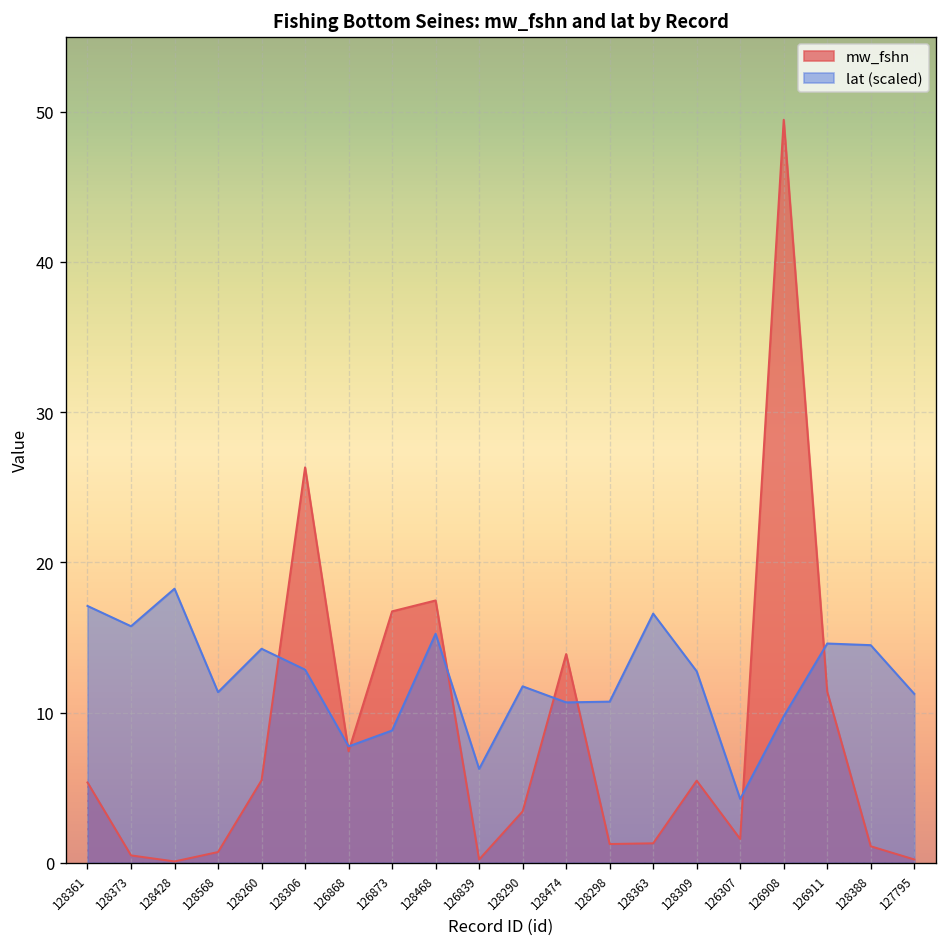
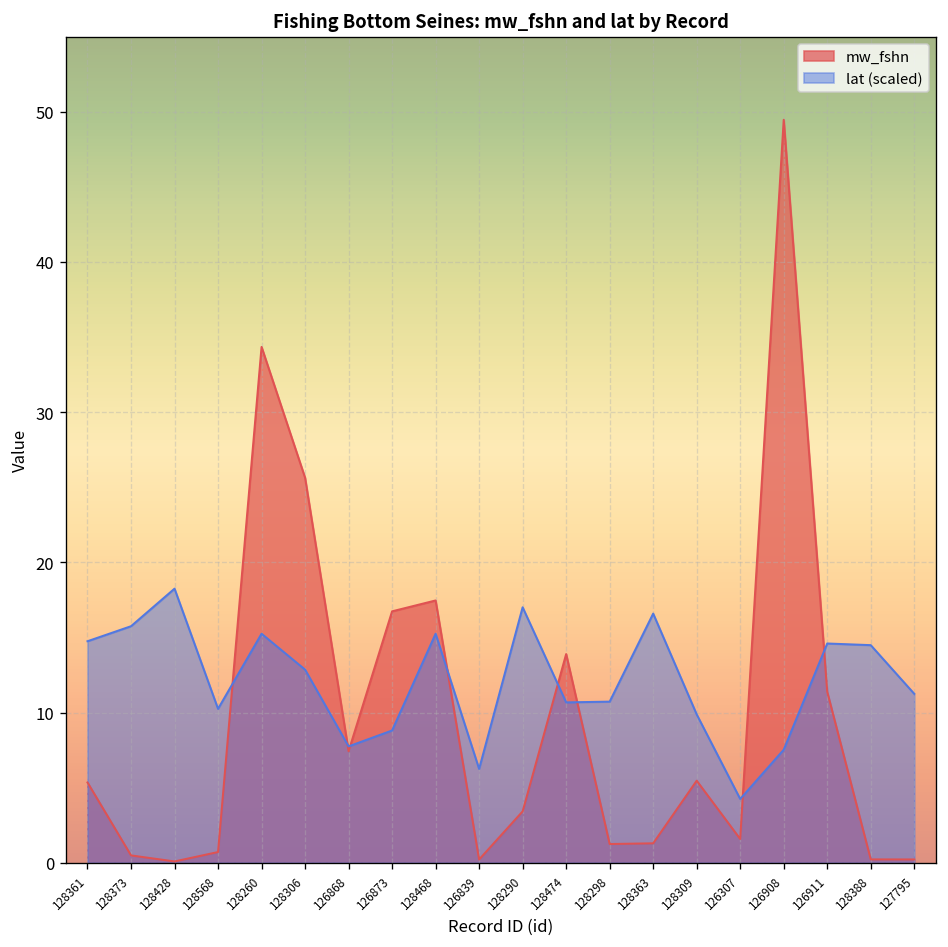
lat (scaled), 128361: 17.1 -> 14.8
lat (scaled), 128568: 11.4 -> 10.2
mw_fshn, 128260: 5.5 -> 34.3
lat (scaled), 128260: 14.2 -> 15.2
mw_fshn, 128306: 26.3 -> 25.6
lat (scaled), 128290: 11.7 -> 17.0
lat (scaled), 128309: 12.7 -> 9.9
lat (scaled), 126908: 9.8 -> 7.5
mw_fshn, 128388: 1.1 -> 0.2
